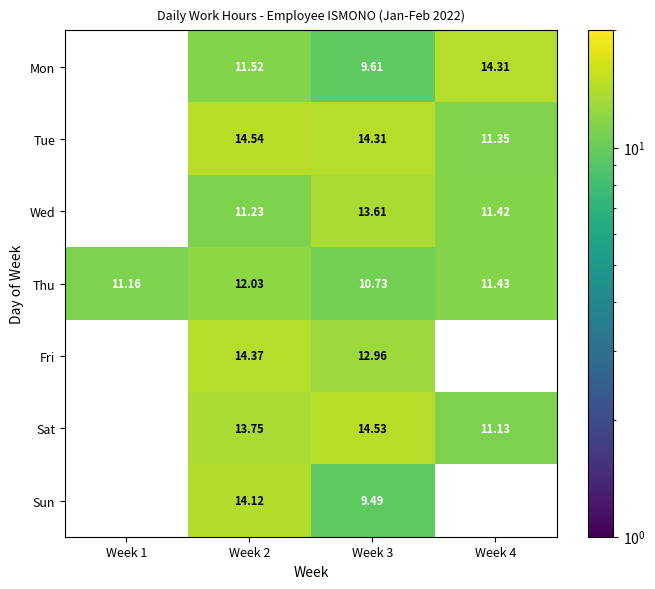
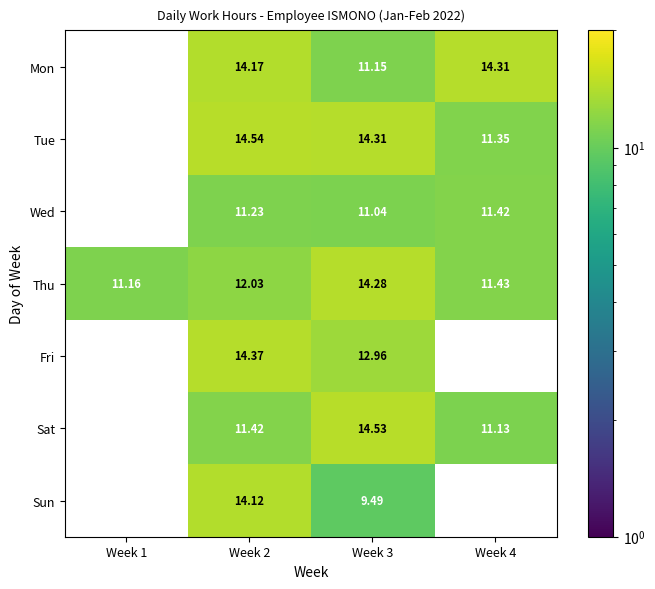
Mon, Week 2: 11.52 -> 14.17
Mon, Week 3: 9.61 -> 11.15
Wed, Week 3: 13.61 -> 11.04
Thu, Week 3: 10.73 -> 14.28
Sat, Week 2: 13.75 -> 11.42
